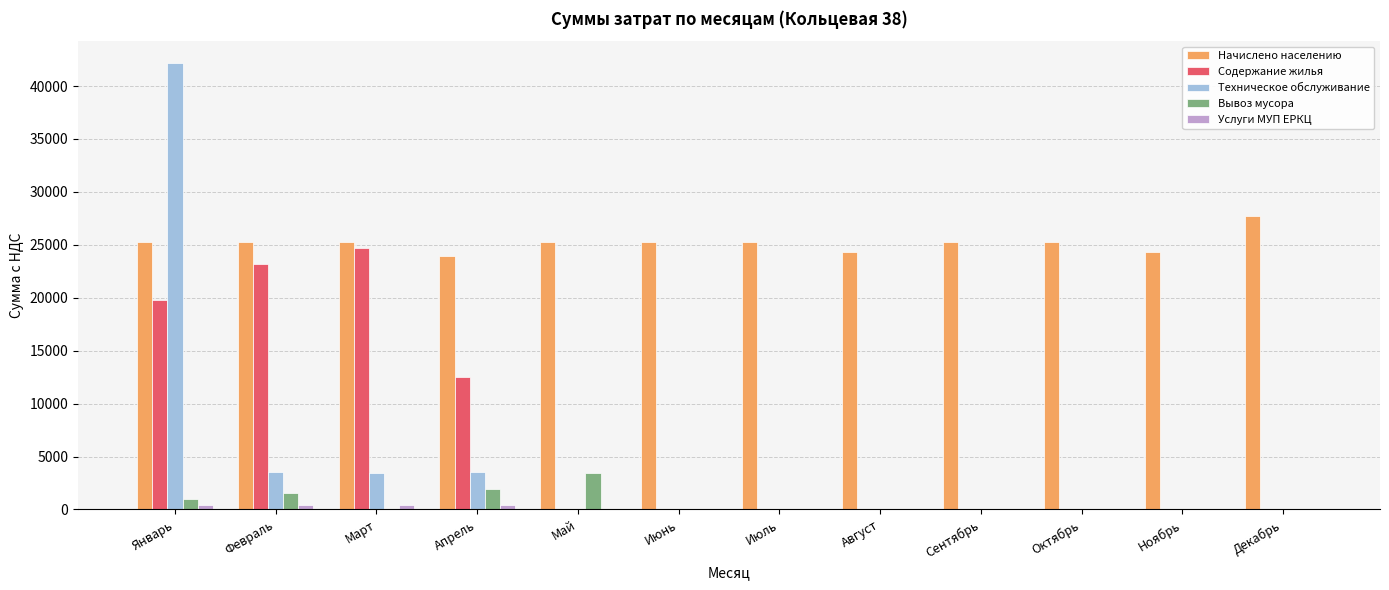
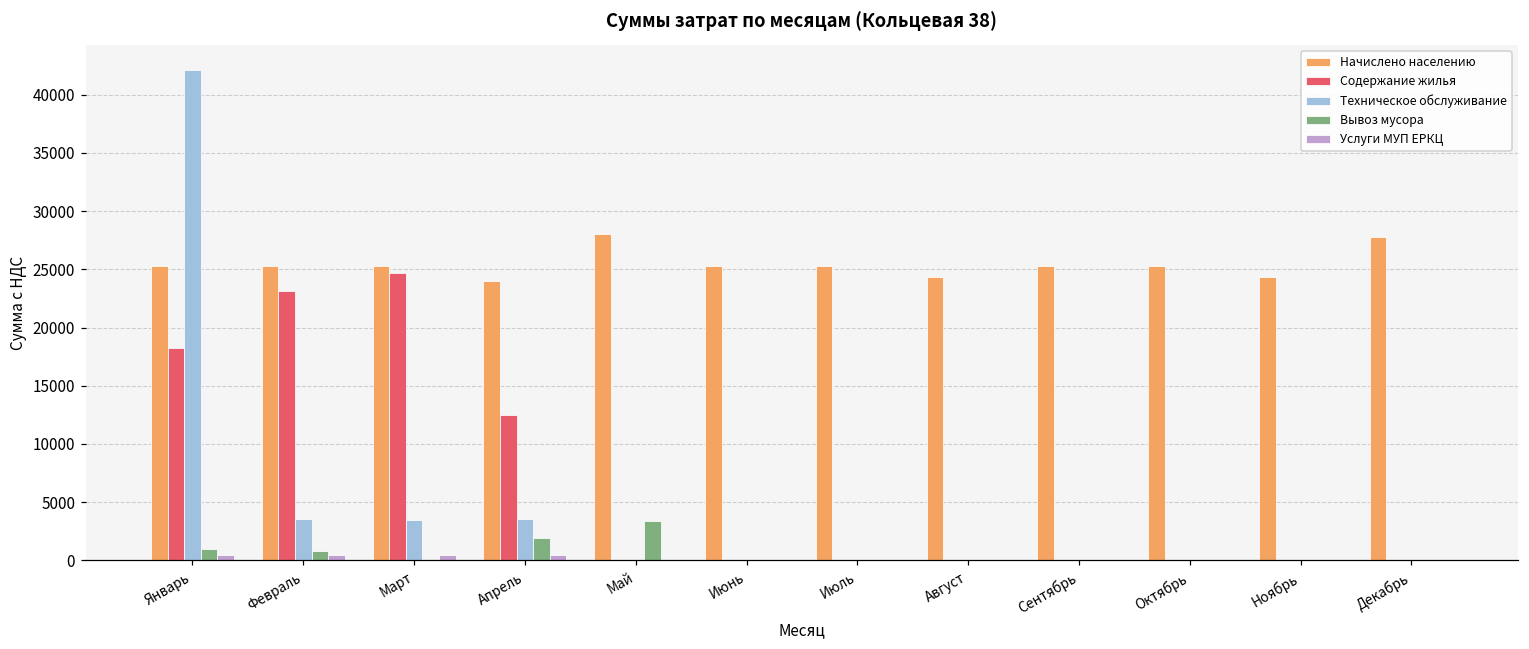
Содержание жилья, Январь: 19800 -> 18200
Вывоз мусора, Февраль: 1600 -> 800
Начислено населению, Май: 25300 -> 28000
